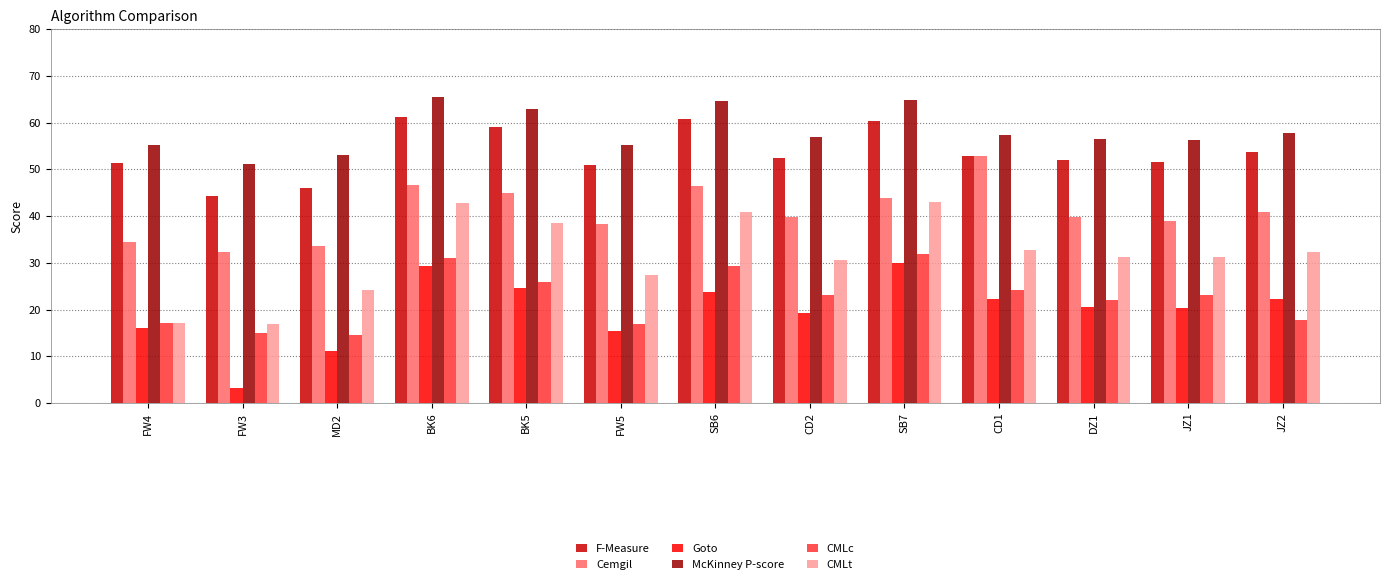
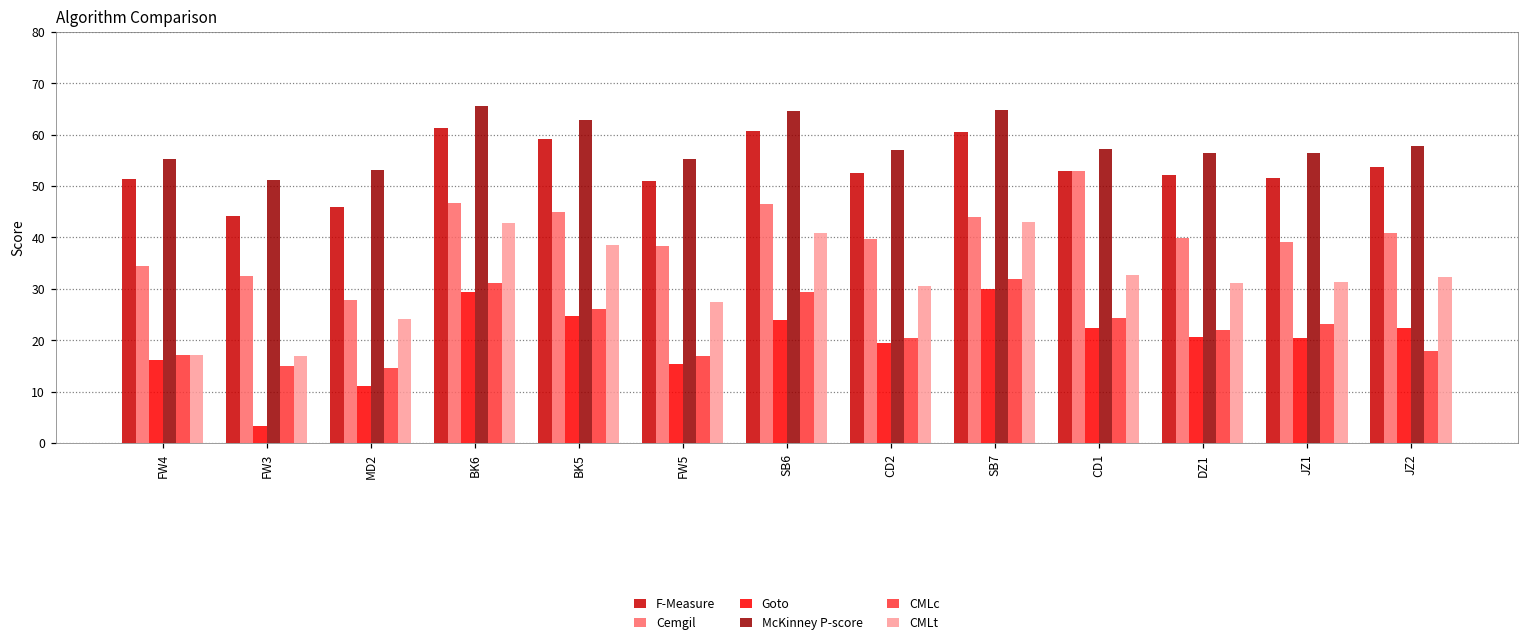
Cemgil, MD2: 34 -> 28
CMLc, CD2: 23 -> 20
